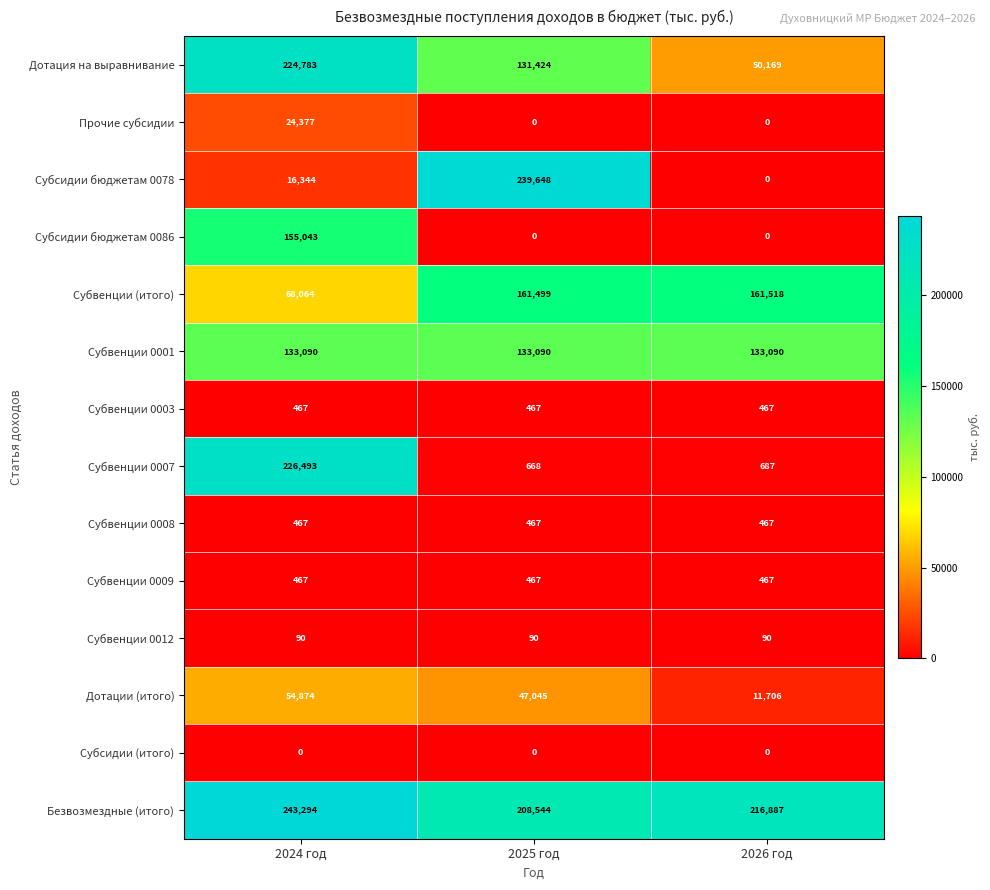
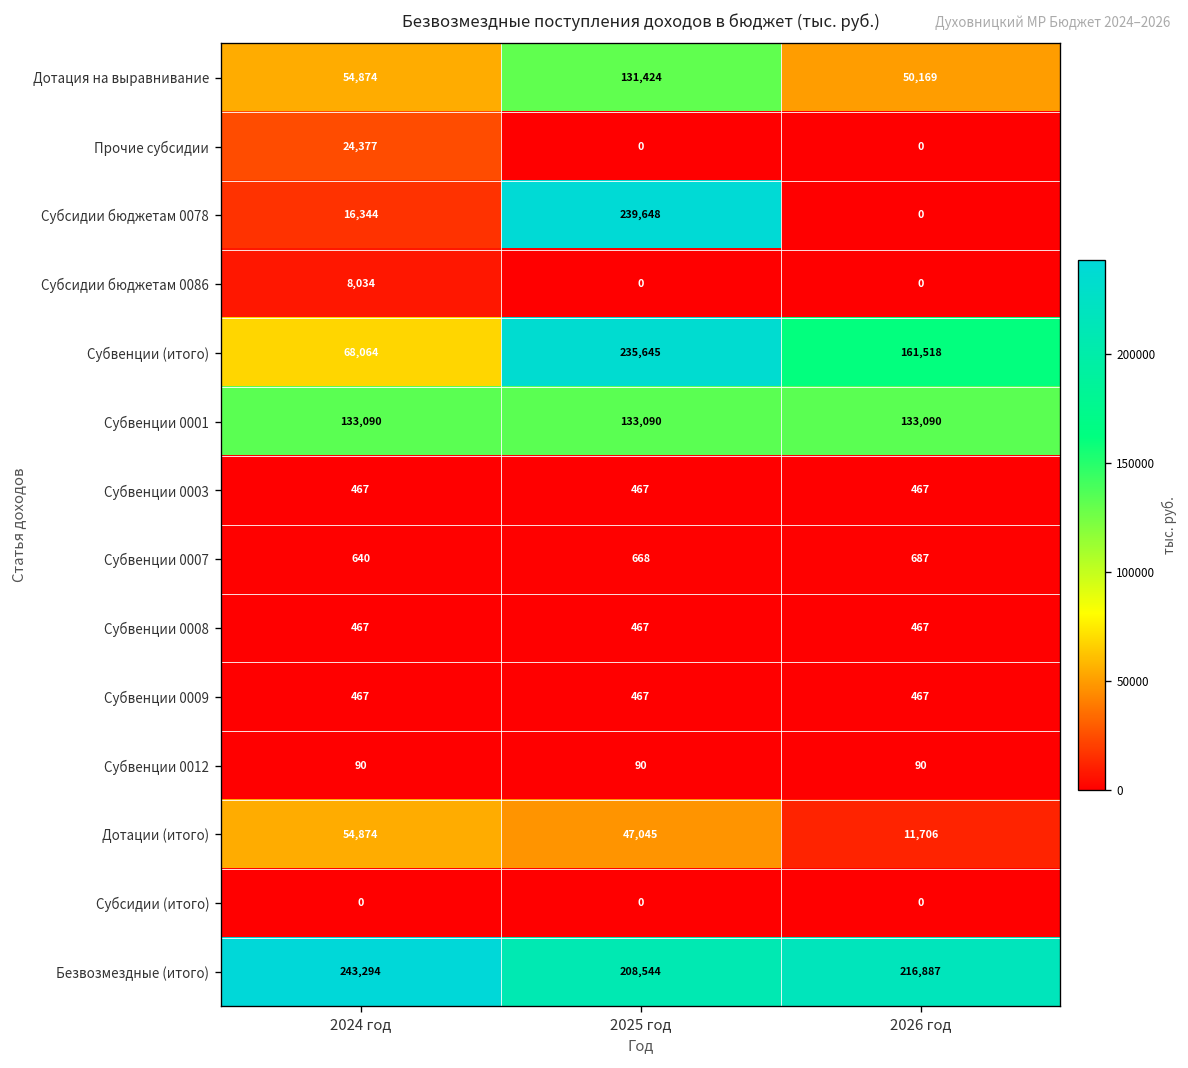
Дотация на выравнивание, 2024 год: 224,783 -> 54,874
Субсидии бюджетам 0086, 2024 год: 155,043 -> 8,034
Субвенции (итого), 2025 год: 161,499 -> 235,645
Субвенции 0007, 2024 год: 226,493 -> 640
